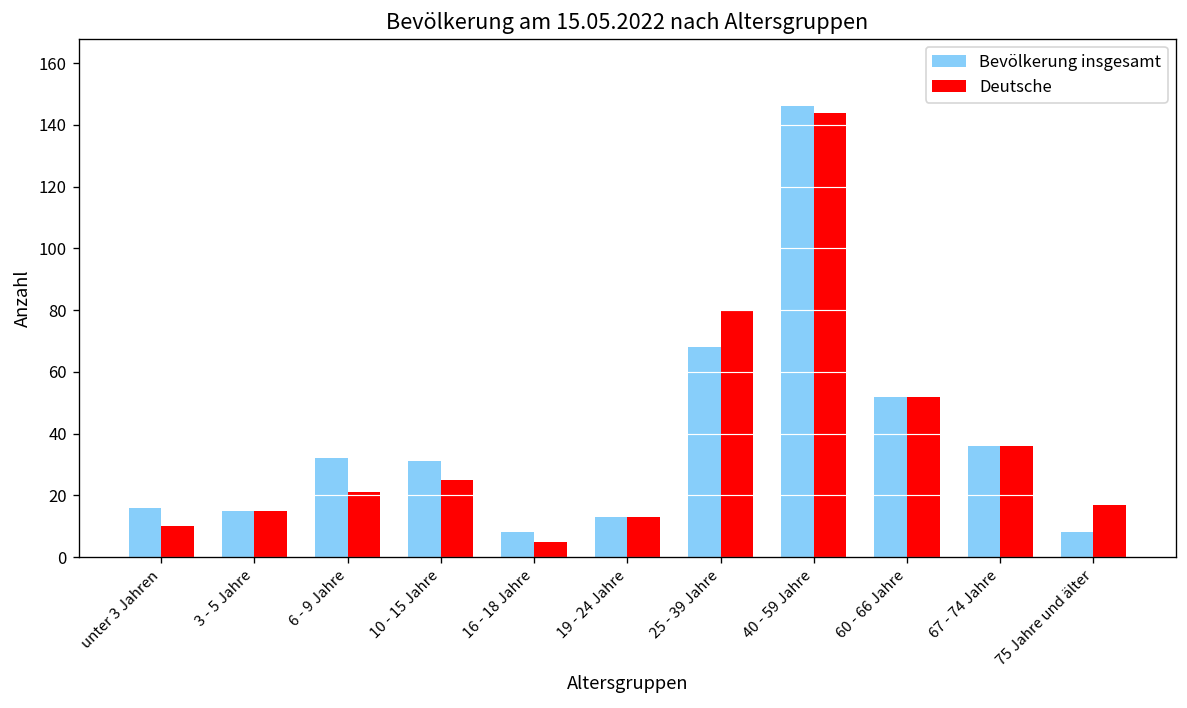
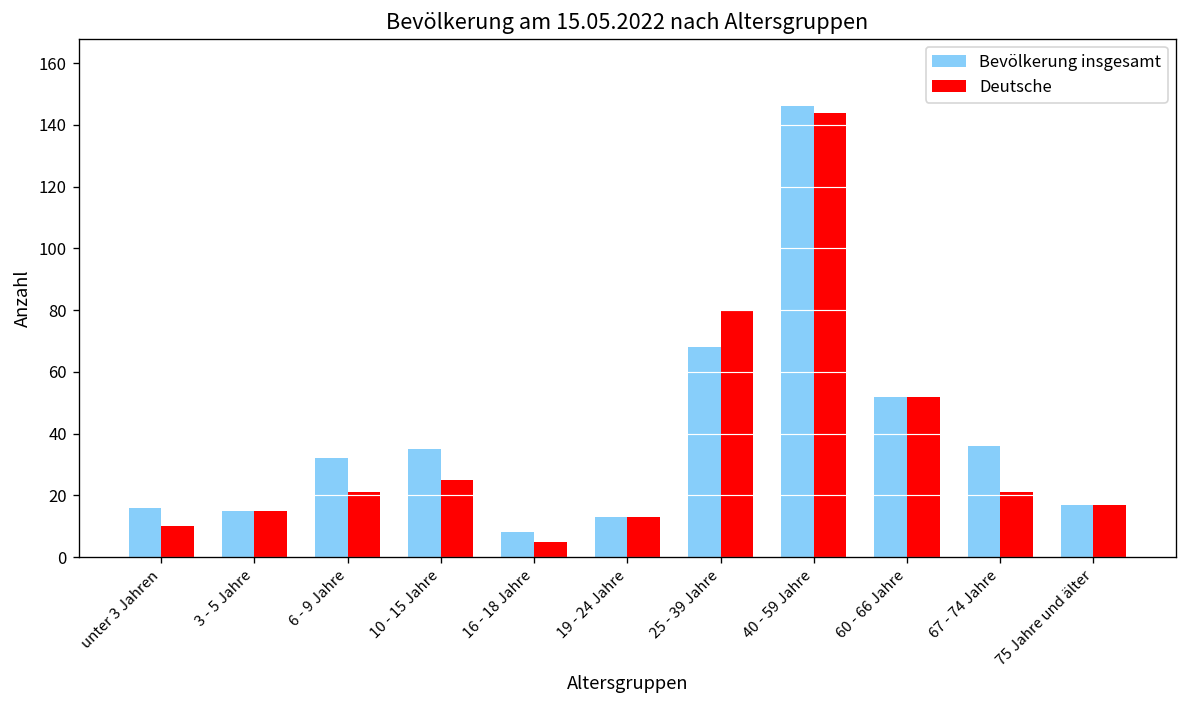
Bevölkerung insgesamt, 10 - 15 Jahre: 31 -> 35
Deutsche, 67 - 74 Jahre: 36 -> 21
Bevölkerung insgesamt, 75 Jahre und älter: 8 -> 17
